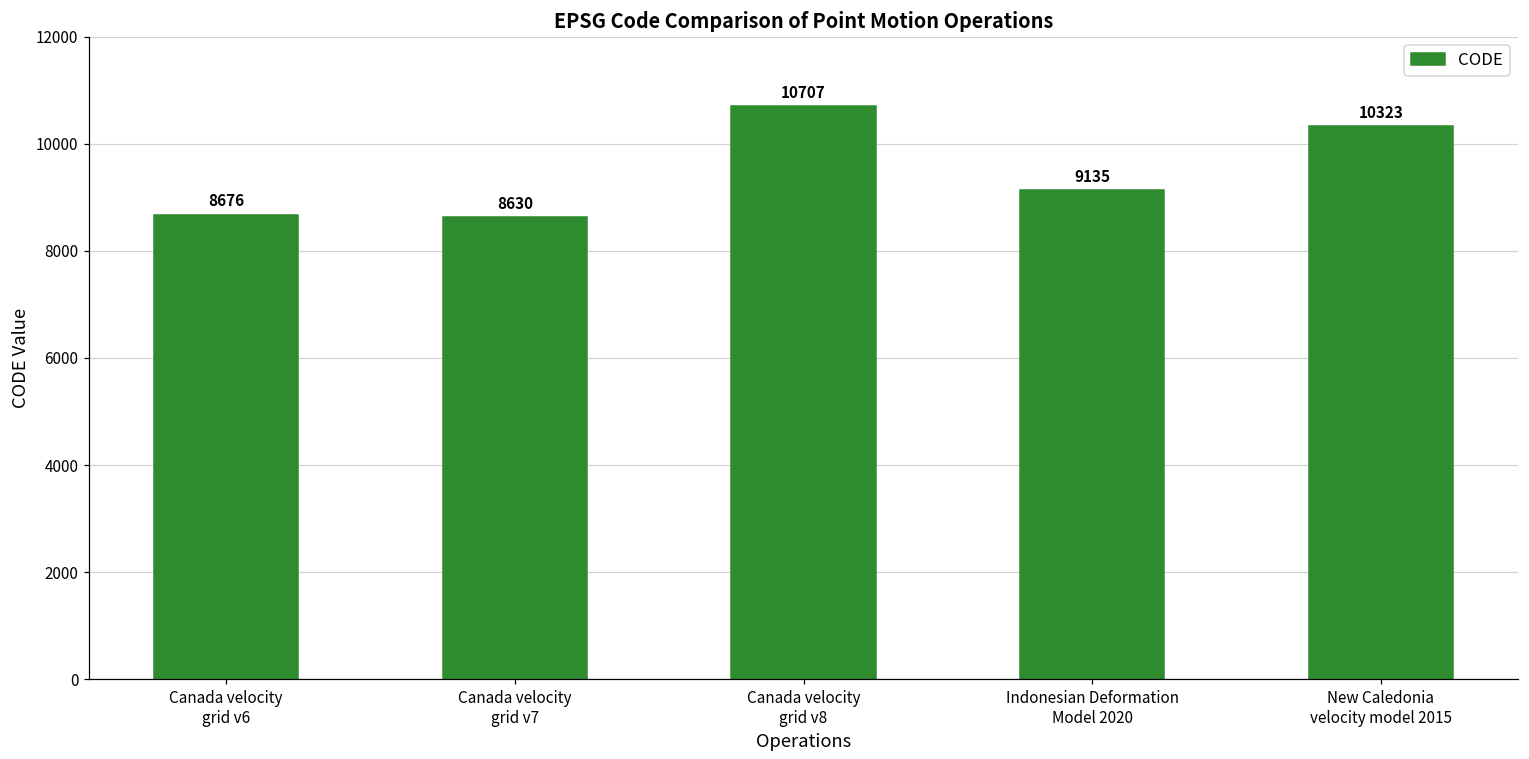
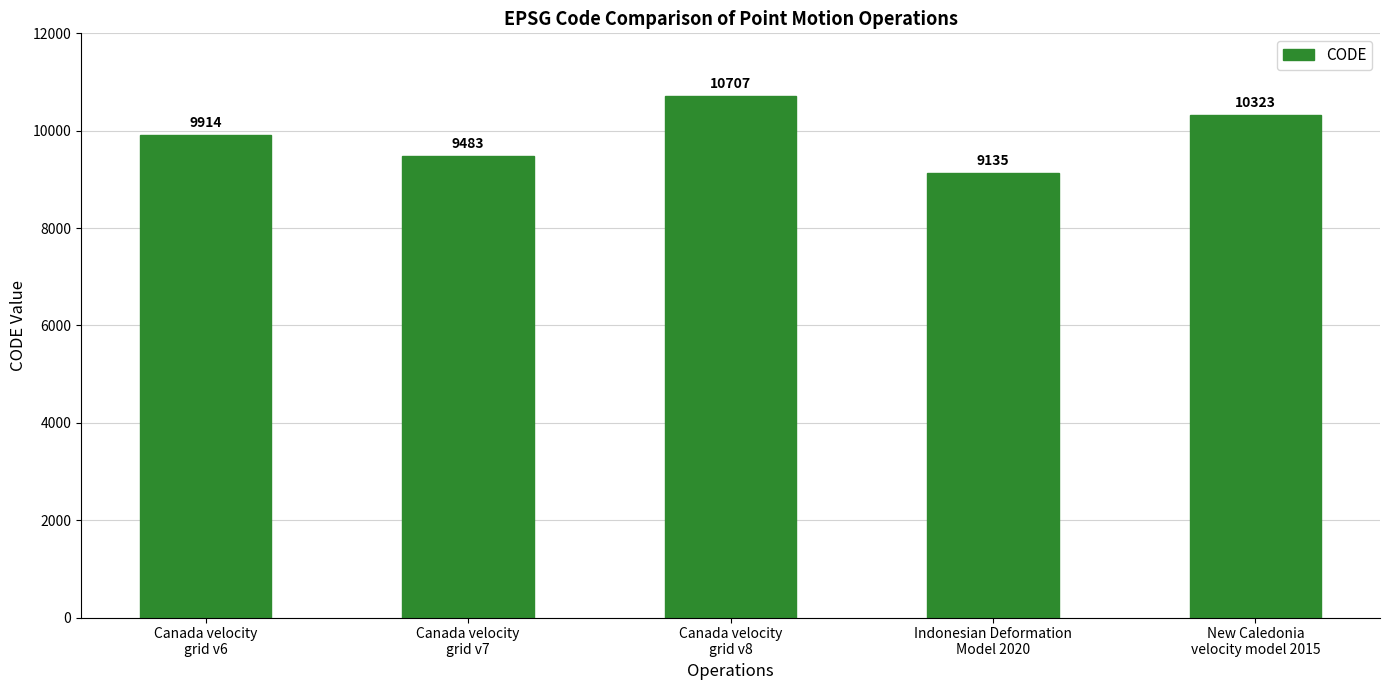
Canada velocity grid v6: 8676 -> 9914
Canada velocity grid v7: 8630 -> 9483
